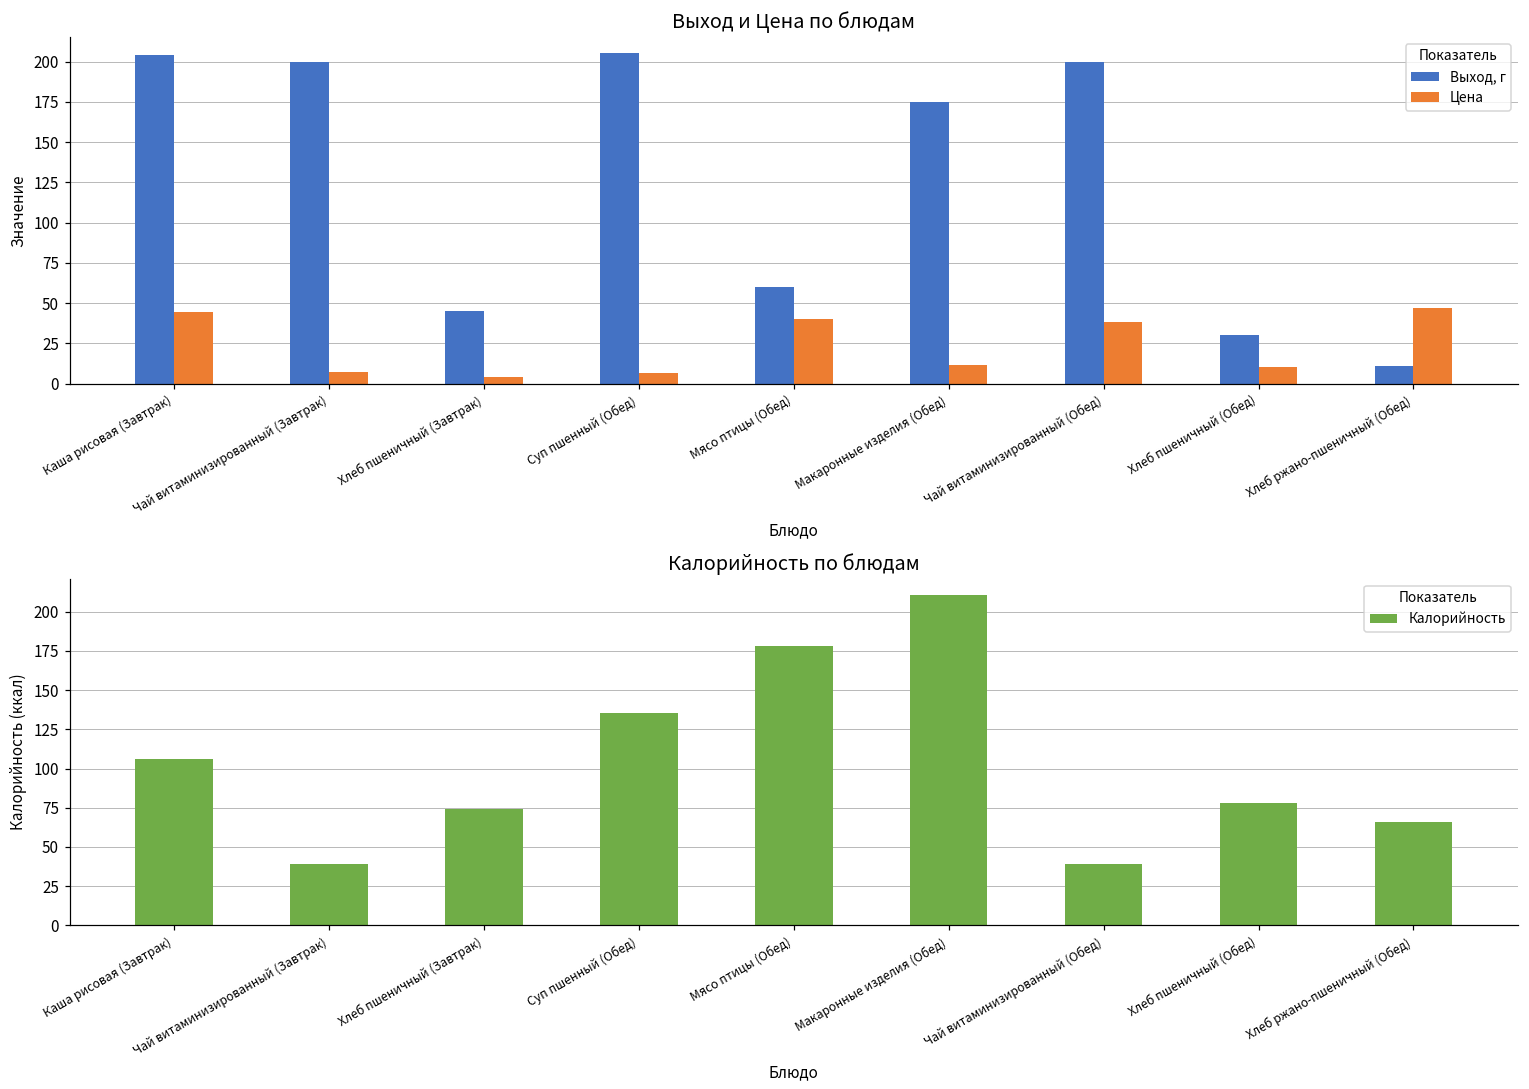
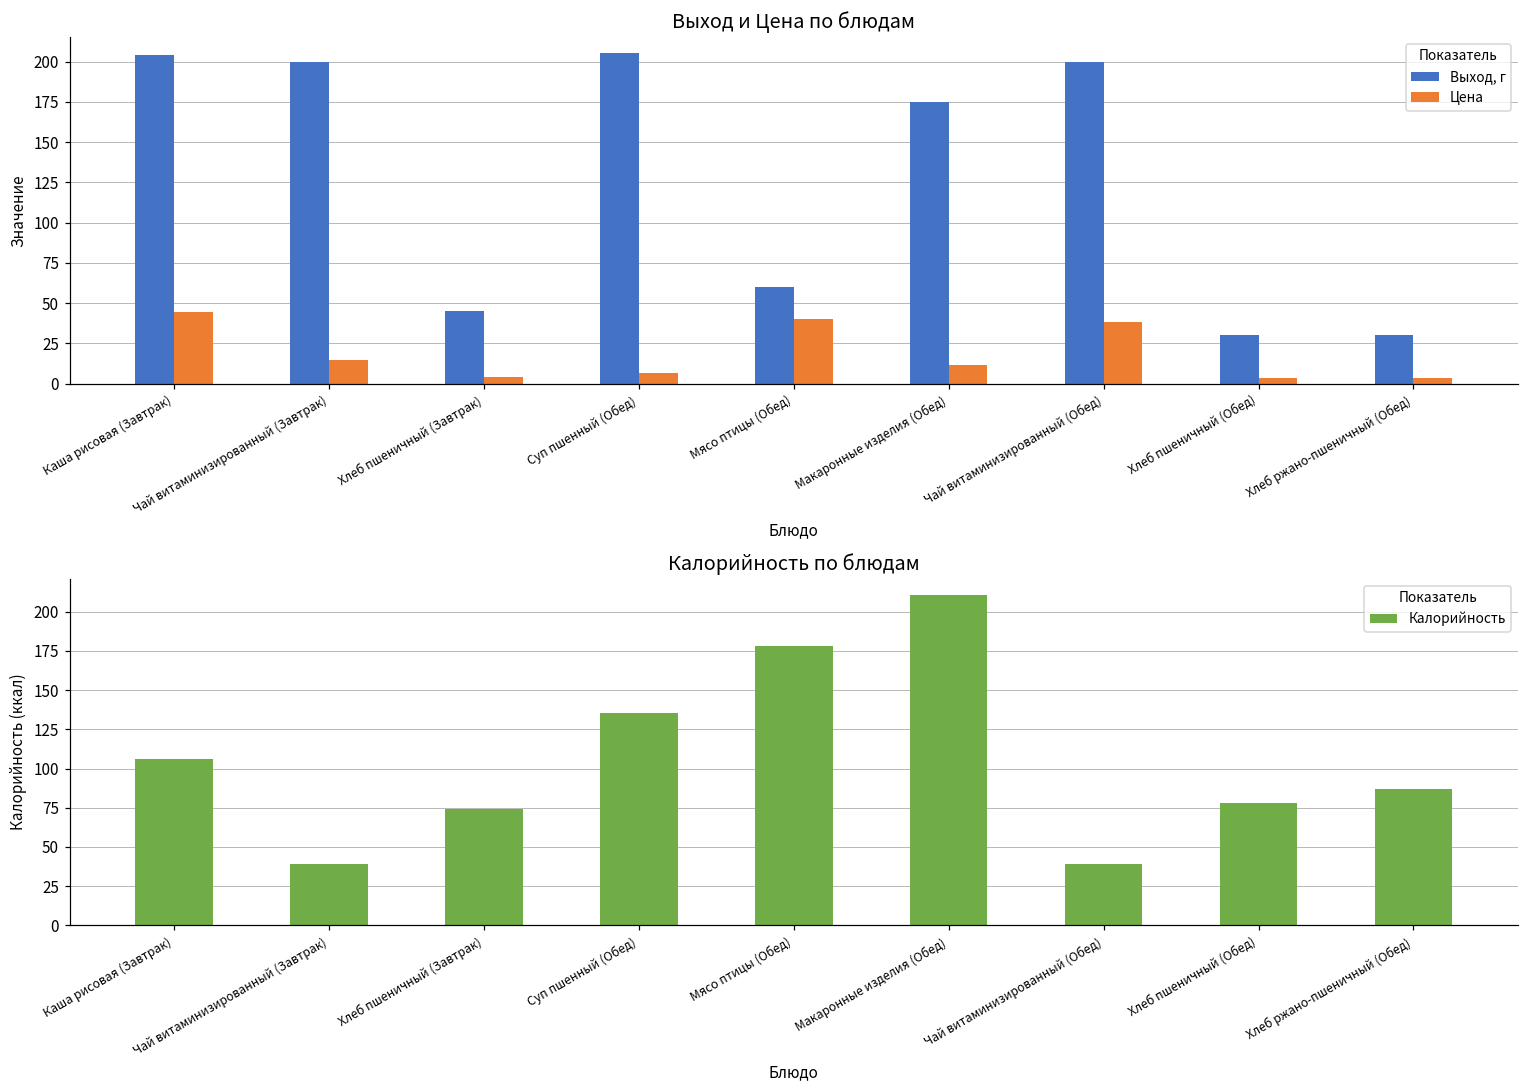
Выход и Цена по блюдам, Цена, Чай витаминизированный (Завтрак): 7 -> 15
Выход и Цена по блюдам, Цена, Хлеб пшеничный (Обед): 11 -> 4
Выход и Цена по блюдам, Выход, г, Хлеб ржано-пшеничный (Обед): 11 -> 30
Выход и Цена по блюдам, Цена, Хлеб ржано-пшеничный (Обед): 47 -> 4
Калорийность по блюдам, Хлеб ржано-пшеничный (Обед): 66 -> 87
